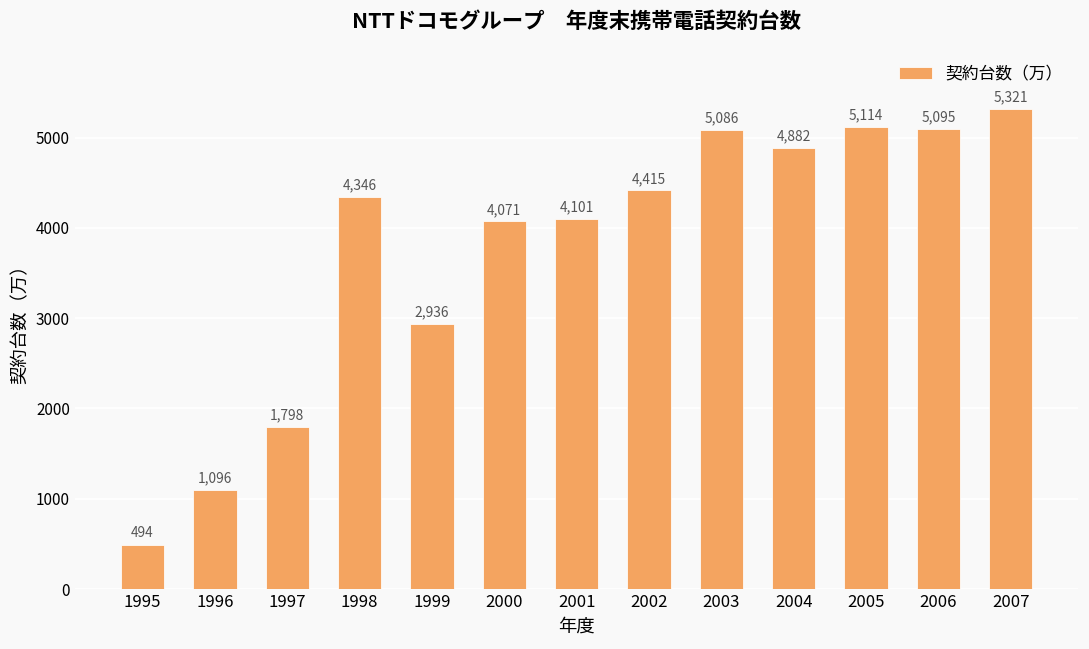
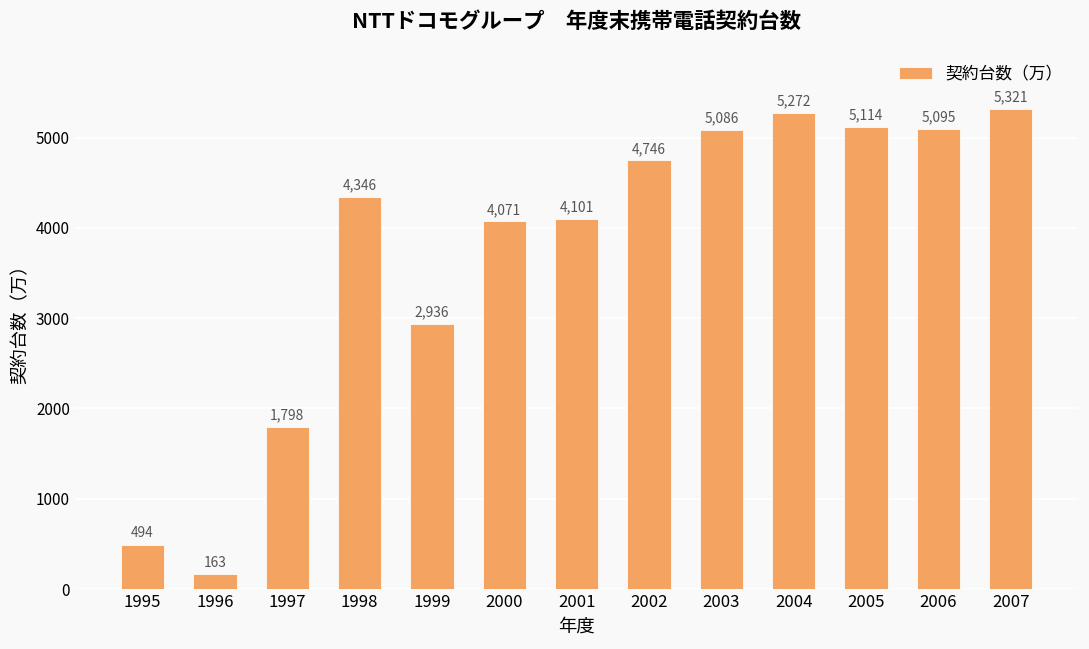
1996: 1,096 -> 163
2002: 4,415 -> 4,746
2004: 4,882 -> 5,272
